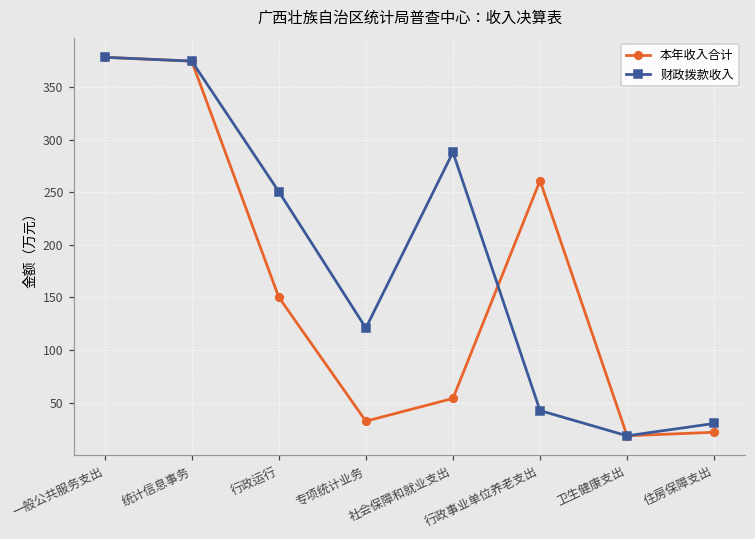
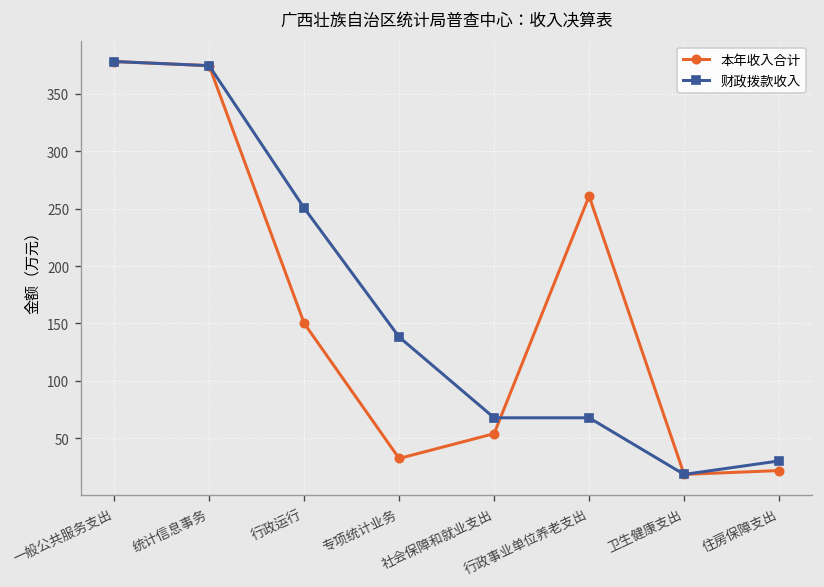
财政拨款收入, 专项统计业务: 120 -> 140
财政拨款收入, 社会保障和就业支出: 290 -> 70
财政拨款收入, 行政事业单位养老支出: 40 -> 70
